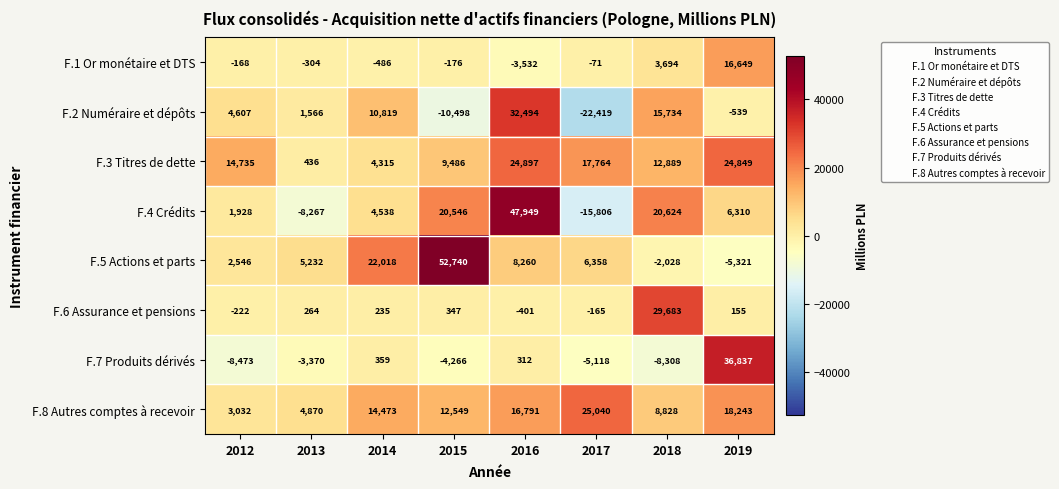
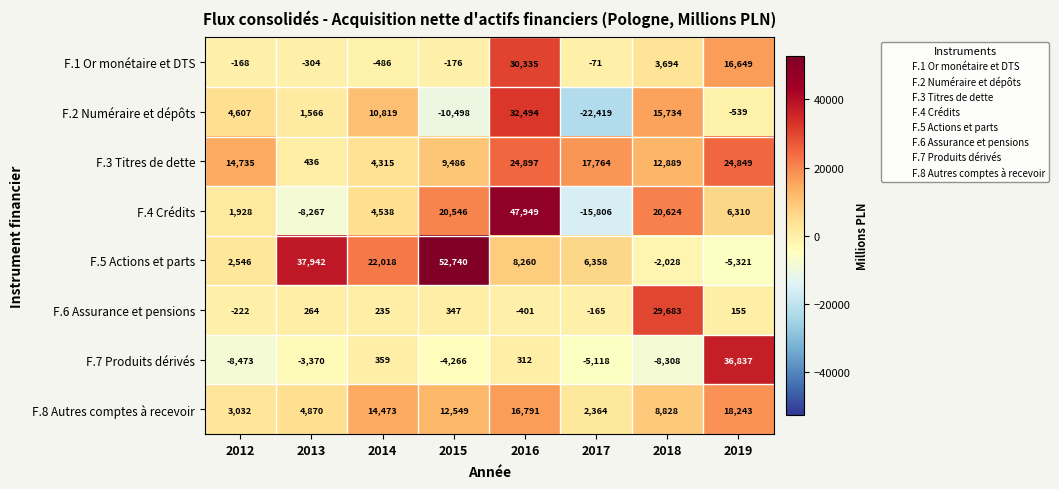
F.1 Or monétaire et DTS, 2016: -3,532 -> 30,335
F.5 Actions et parts, 2013: 5,232 -> 37,942
F.8 Autres comptes à recevoir, 2017: 25,040 -> 2,364
